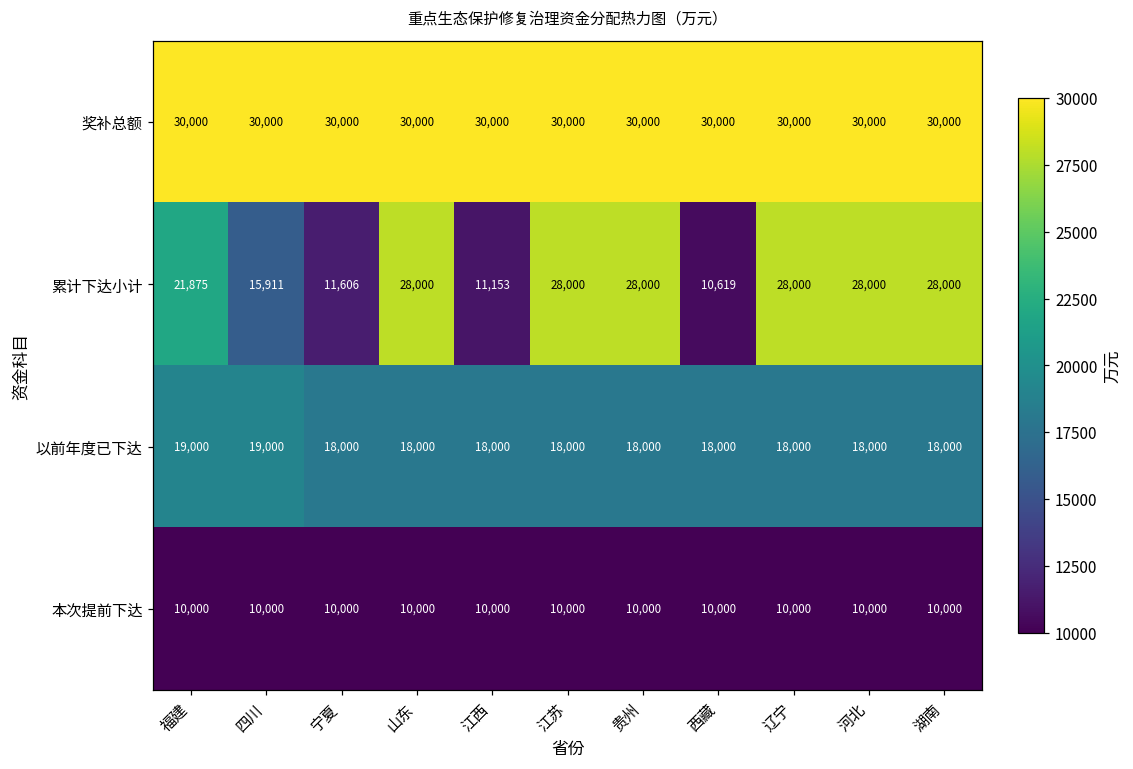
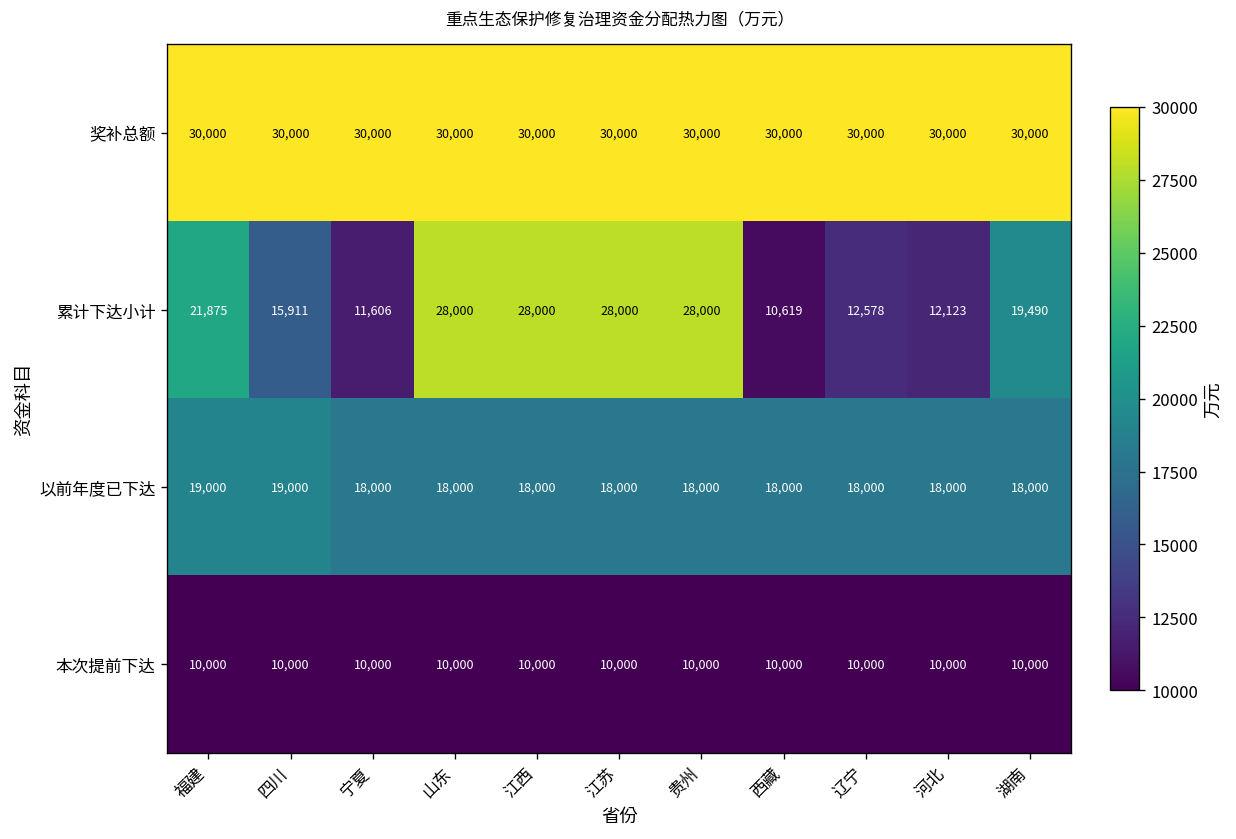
累计下达小计, 江西: 11,153 -> 28,000
累计下达小计, 辽宁: 28,000 -> 12,578
累计下达小计, 河北: 28,000 -> 12,123
累计下达小计, 湖南: 28,000 -> 19,490
